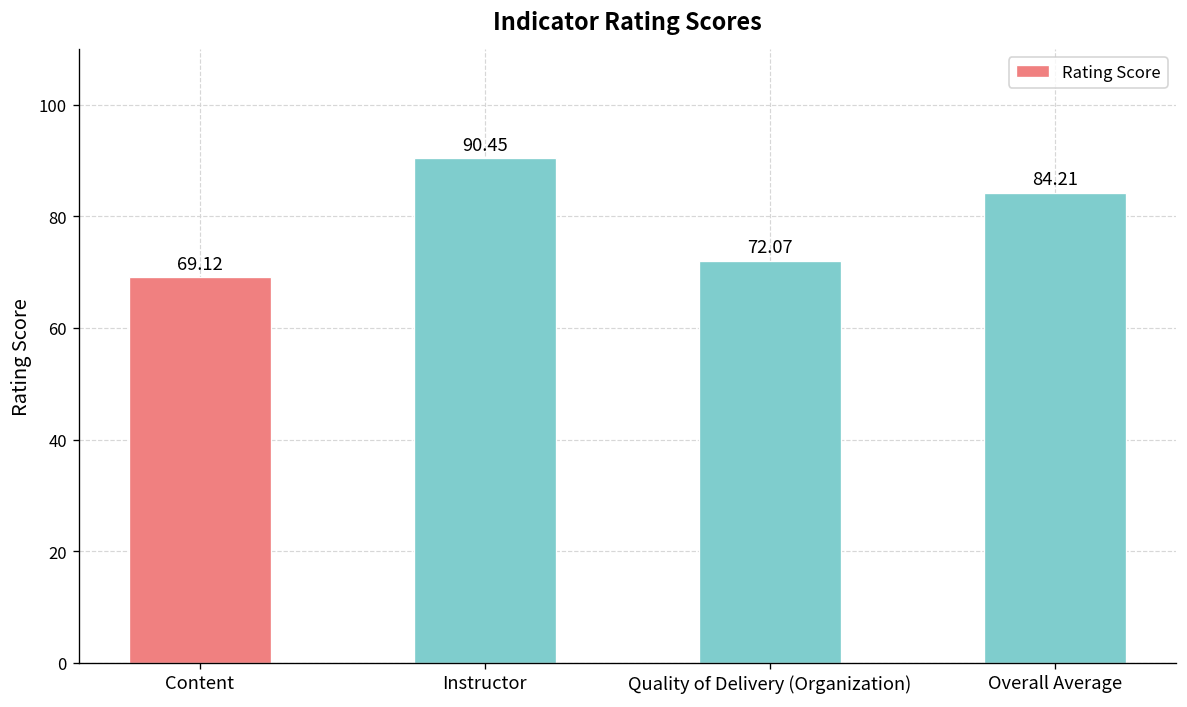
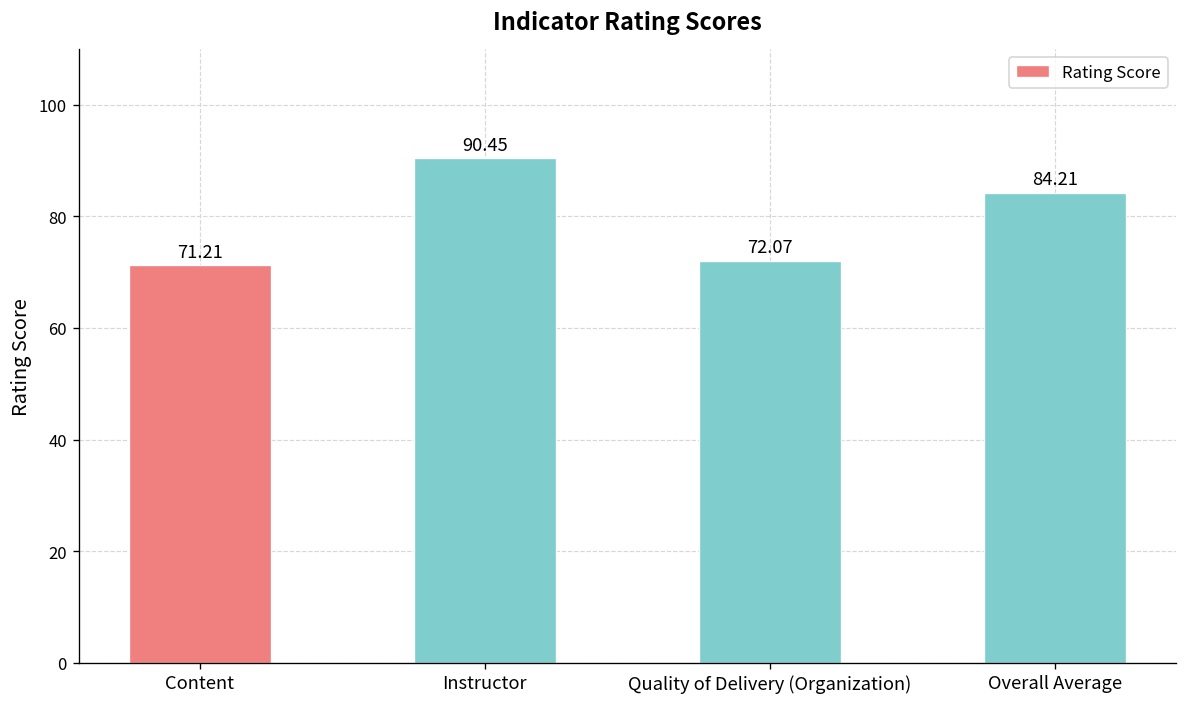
Content: 69.12 -> 71.21
